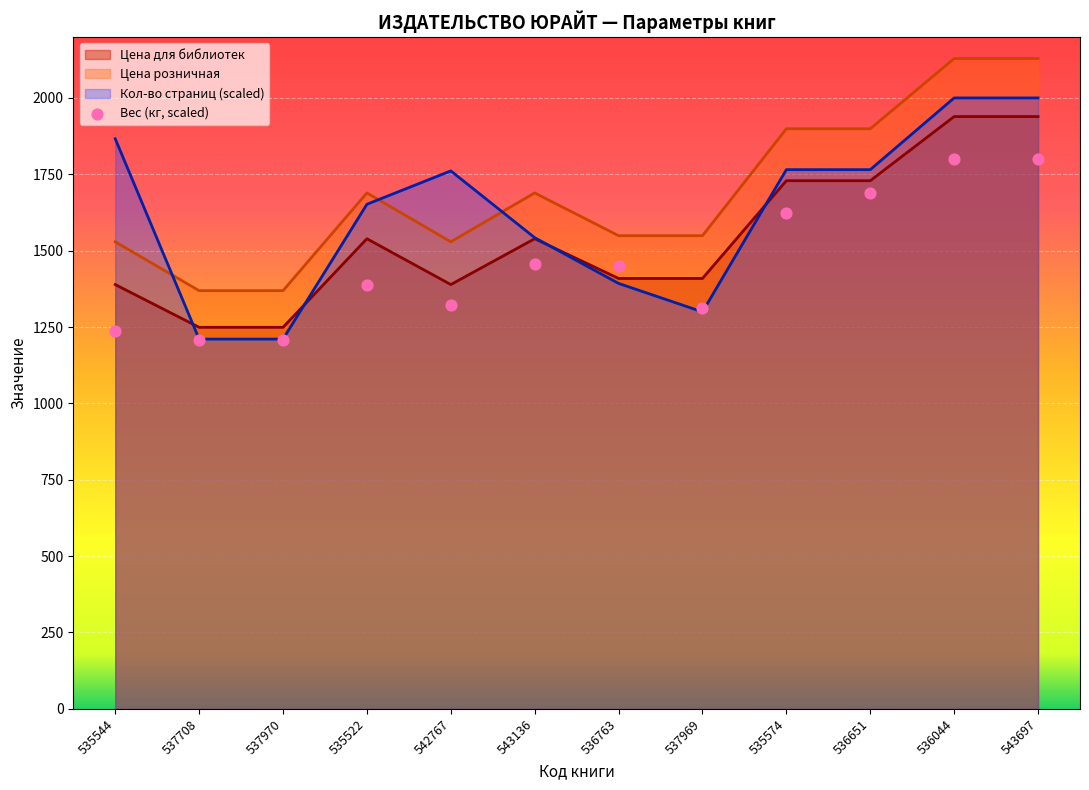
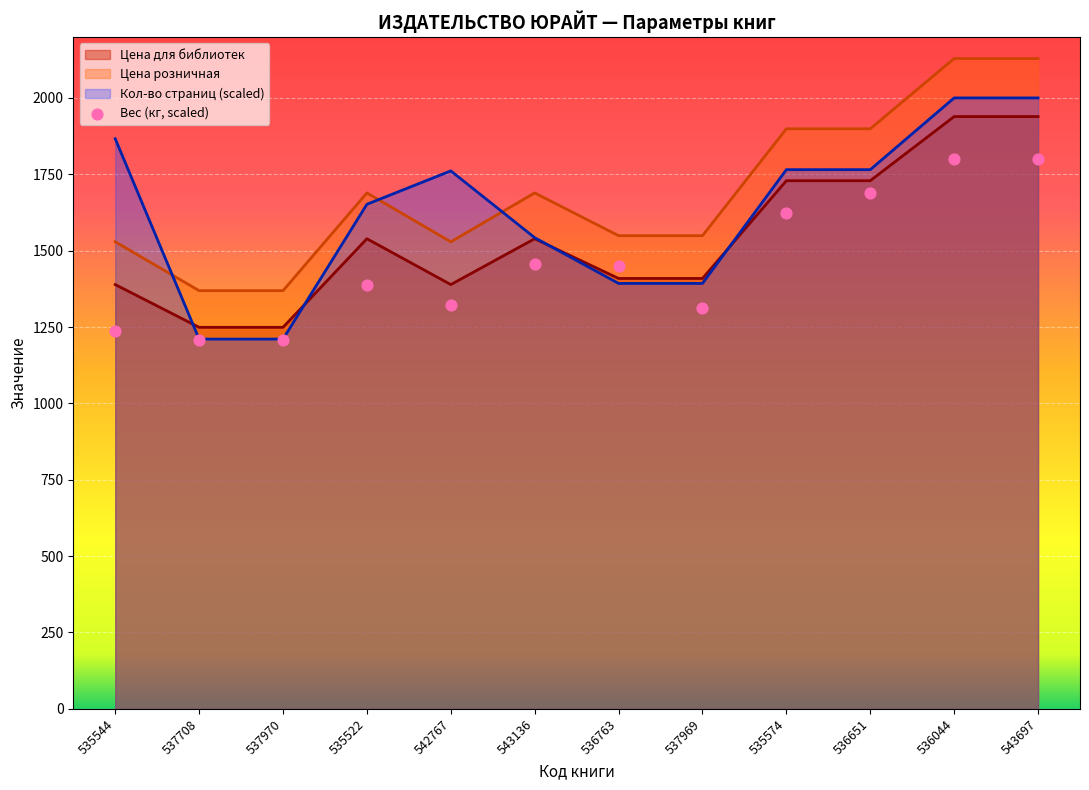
Кол-во страниц (scaled), 537969: 1300 -> 1390
